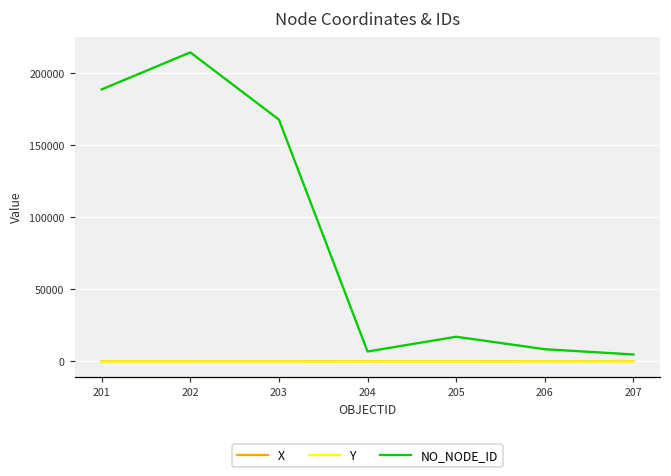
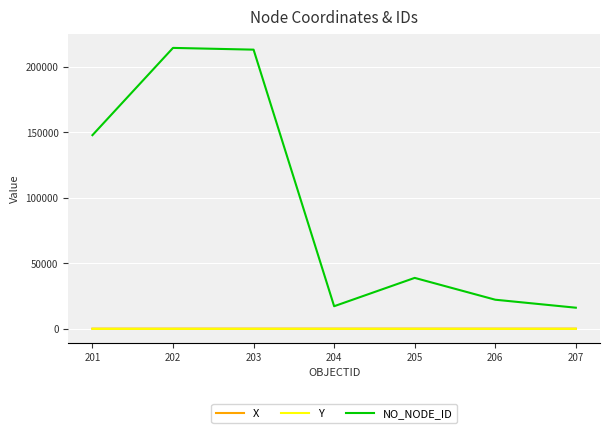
NO_NODE_ID, 201: 189000 -> 148000
NO_NODE_ID, 203: 168000 -> 213000
NO_NODE_ID, 204: 7000 -> 17000
NO_NODE_ID, 205: 17000 -> 39000
NO_NODE_ID, 206: 8000 -> 22000
NO_NODE_ID, 207: 5000 -> 16000
